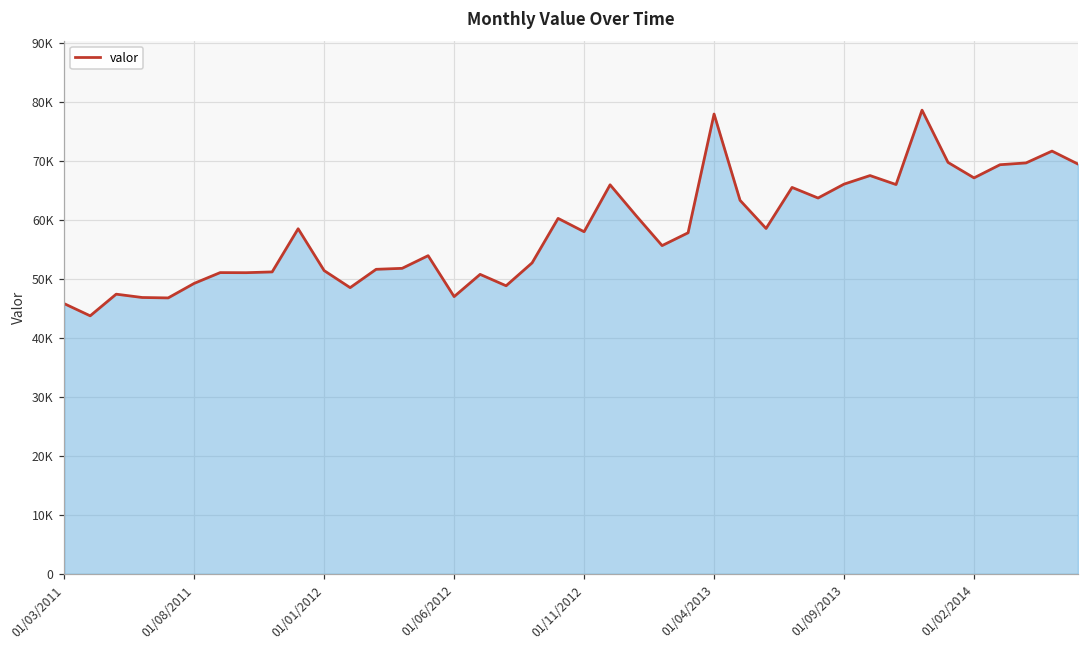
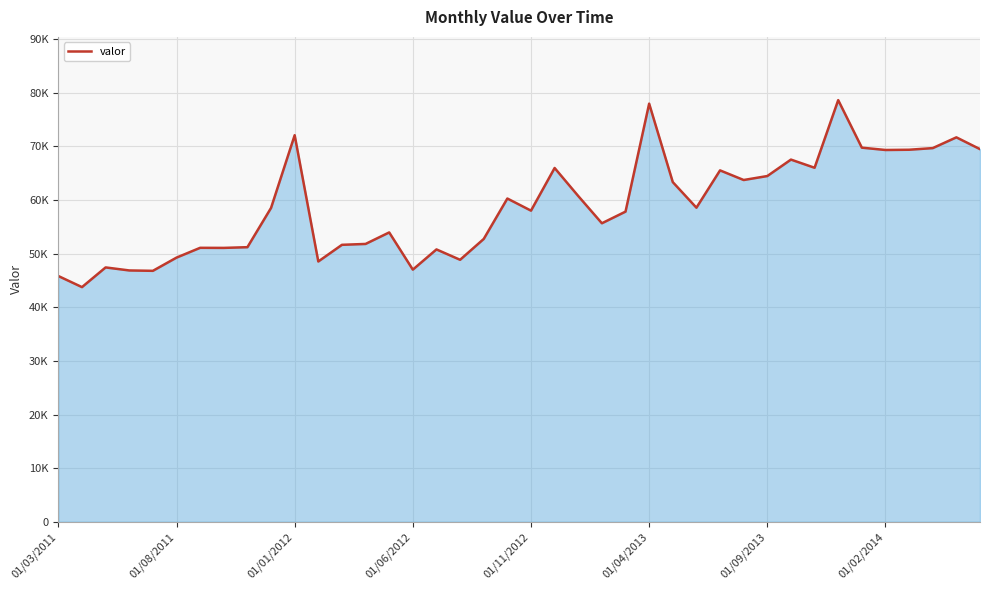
01/01/2012: 51000 -> 72000
01/09/2013: 66000 -> 64000
01/02/2014: 67000 -> 69000
